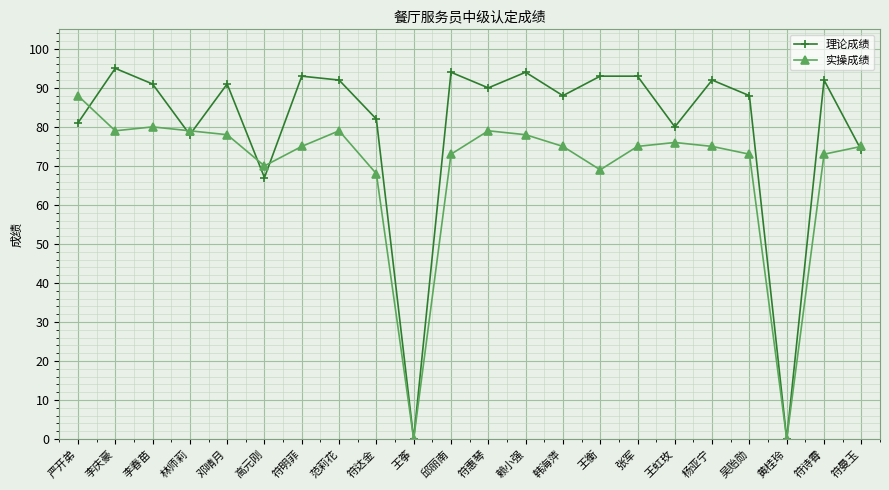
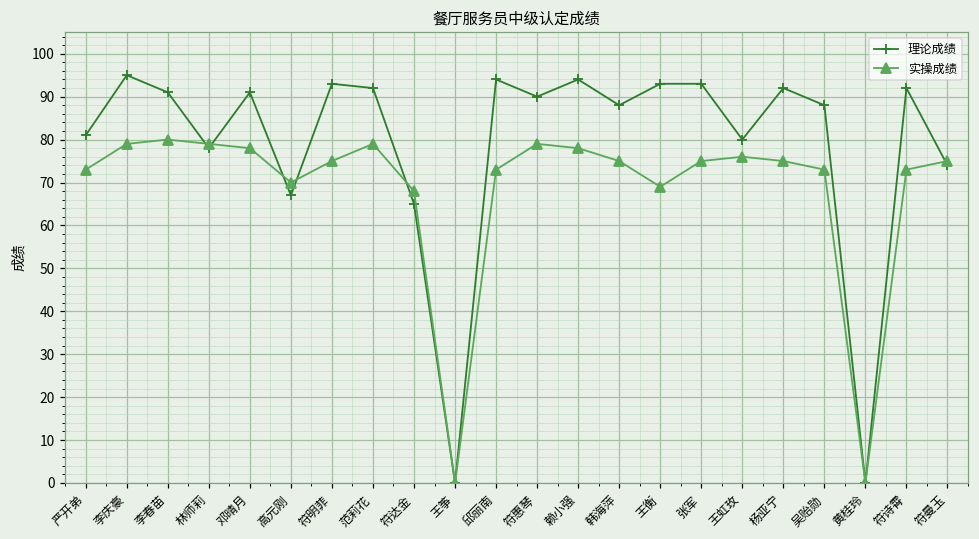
实操成绩, 严开弟: 88 -> 73
理论成绩, 符达金: 82 -> 65
